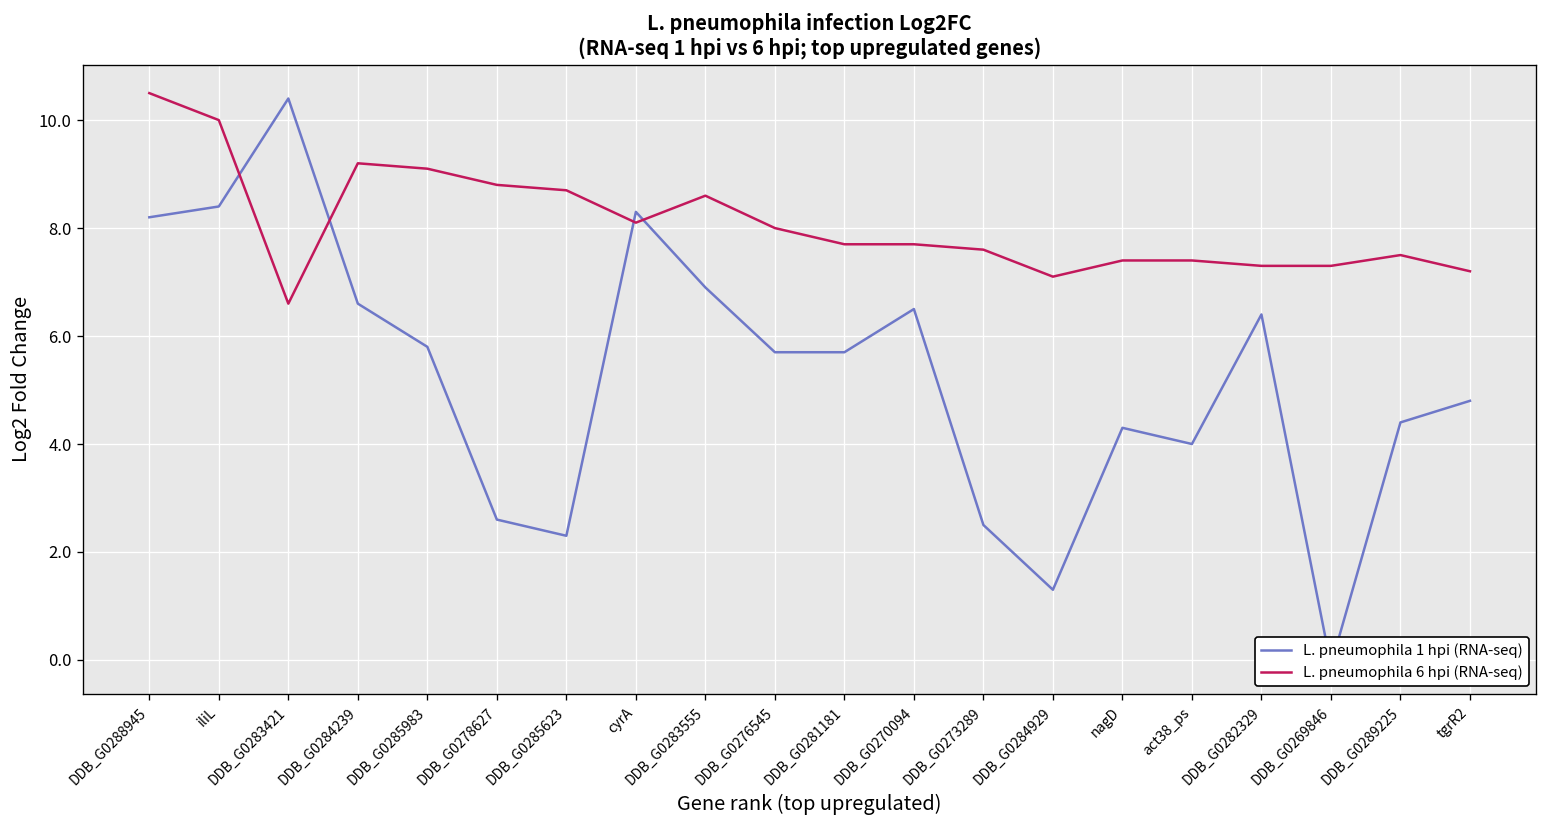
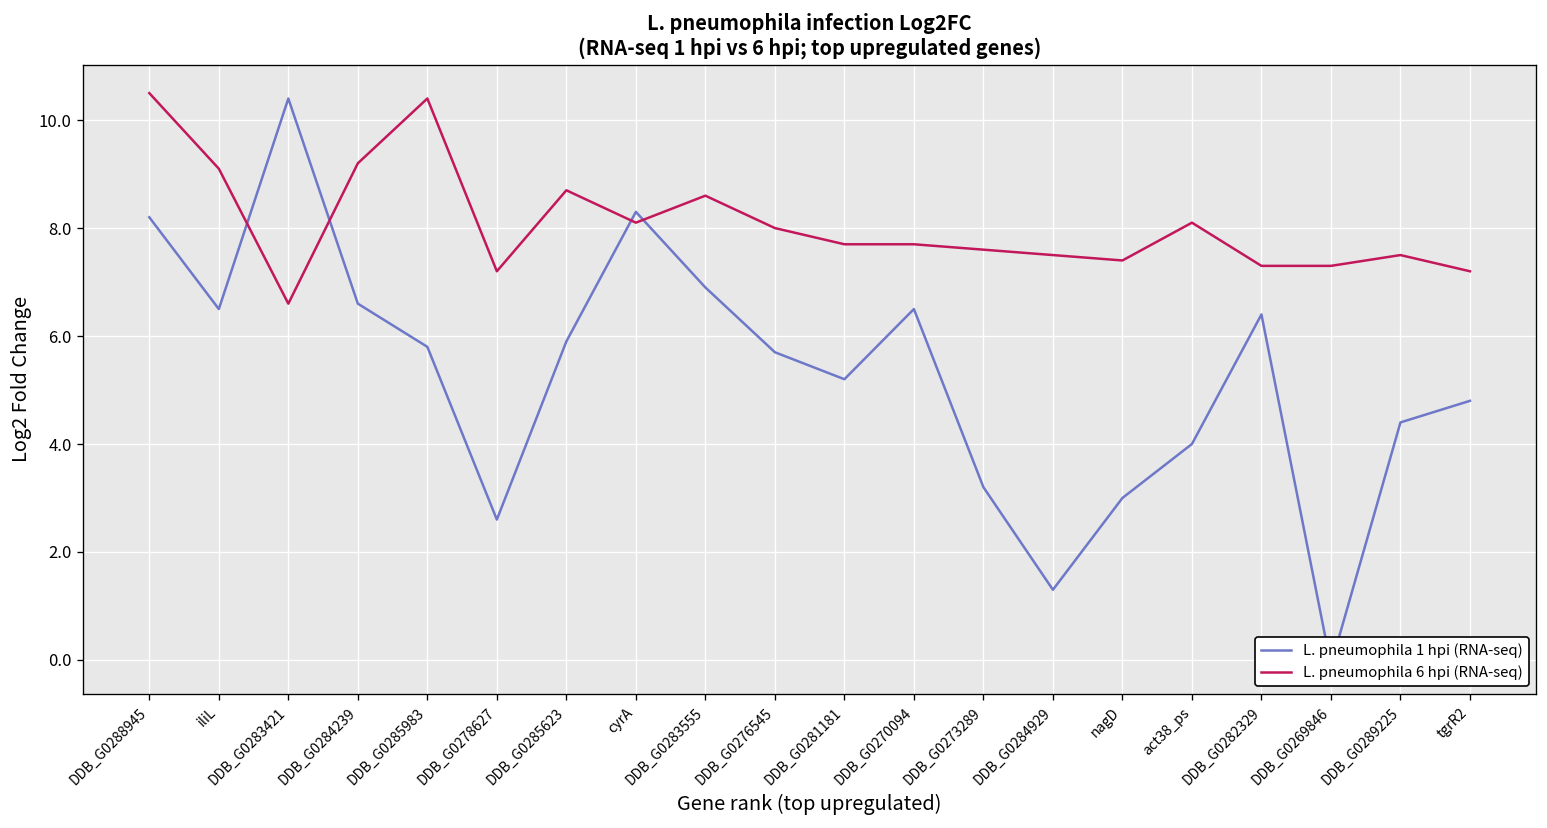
L. pneumophila 1 hpi (RNA-seq), iliL: 8.4 -> 6.5
L. pneumophila 6 hpi (RNA-seq), iliL: 10.0 -> 9.1
L. pneumophila 6 hpi (RNA-seq), DDB_G0285983: 9.1 -> 10.4
L. pneumophila 6 hpi (RNA-seq), DDB_G0278627: 8.8 -> 7.2
L. pneumophila 1 hpi (RNA-seq), DDB_G0285623: 2.3 -> 5.9
L. pneumophila 1 hpi (RNA-seq), DDB_G0281181: 5.7 -> 5.2
L. pneumophila 1 hpi (RNA-seq), DDB_G0273289: 2.5 -> 3.2
L. pneumophila 6 hpi (RNA-seq), DDB_G0284929: 7.1 -> 7.5
L. pneumophila 1 hpi (RNA-seq), nagD: 4.3 -> 3.0
L. pneumophila 6 hpi (RNA-seq), act38_ps: 7.4 -> 8.1
